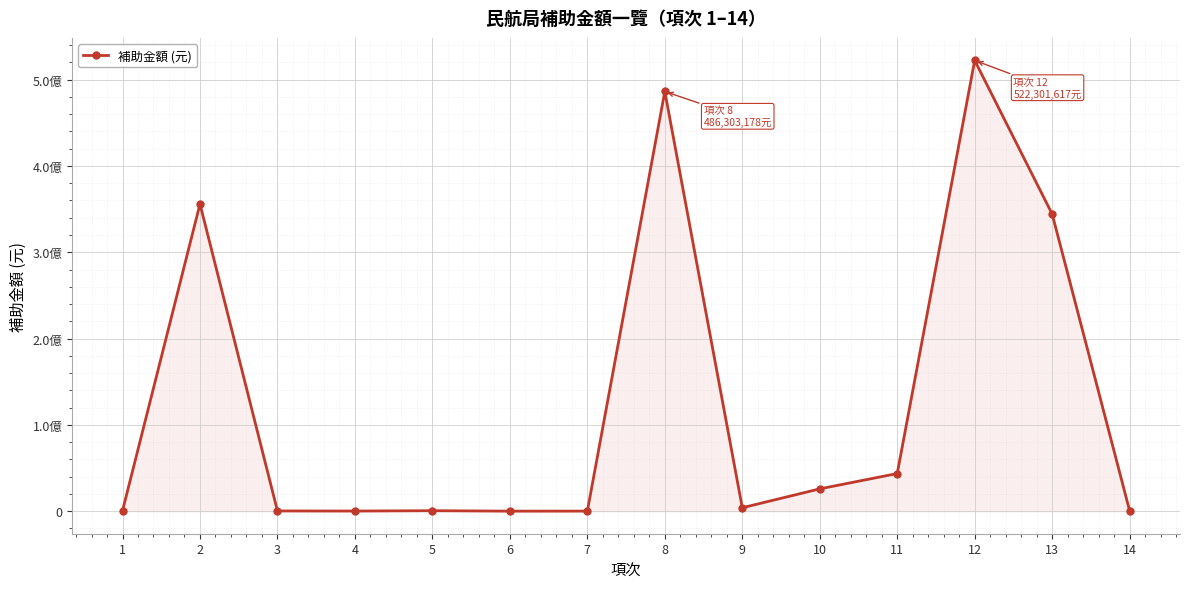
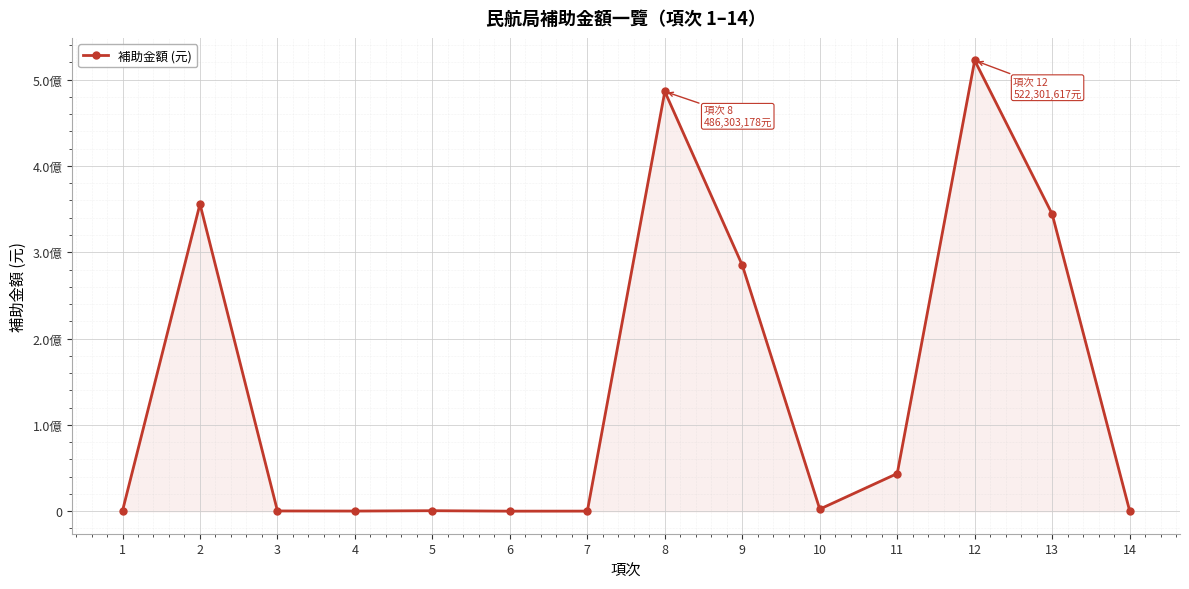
9: 0.0億 -> 2.9億
10: 0.3億 -> 0.0億
